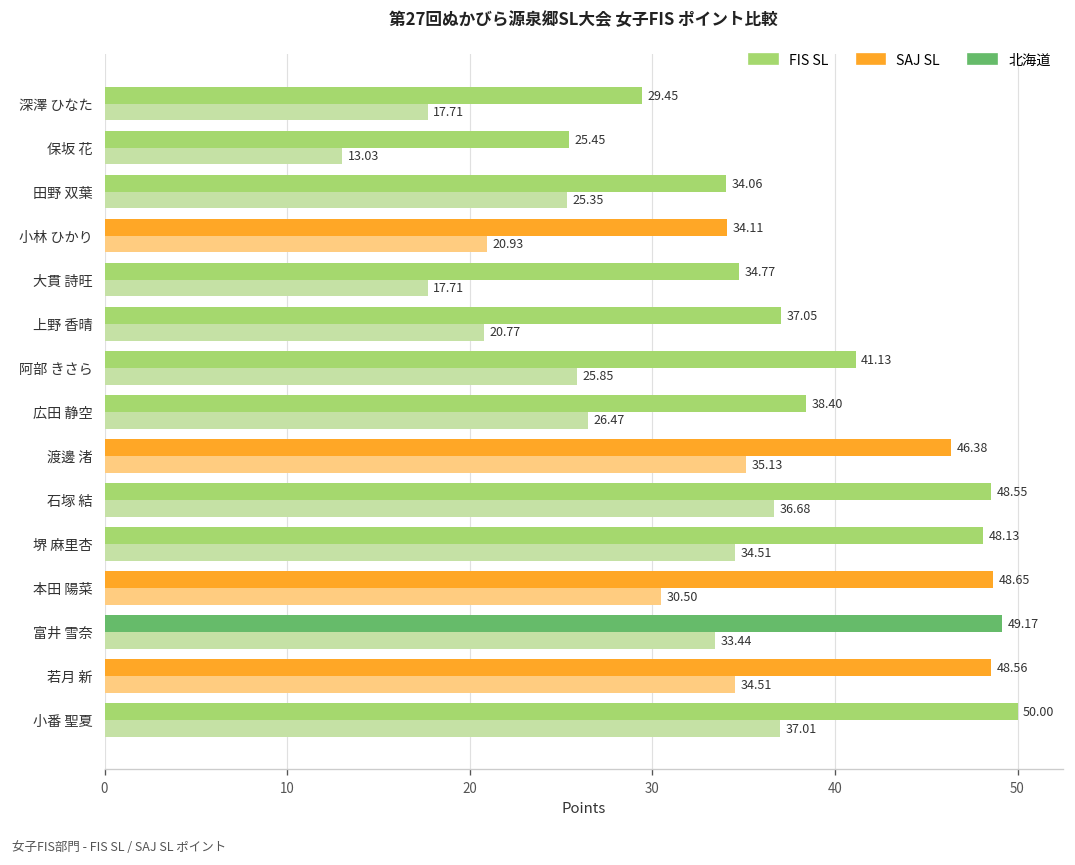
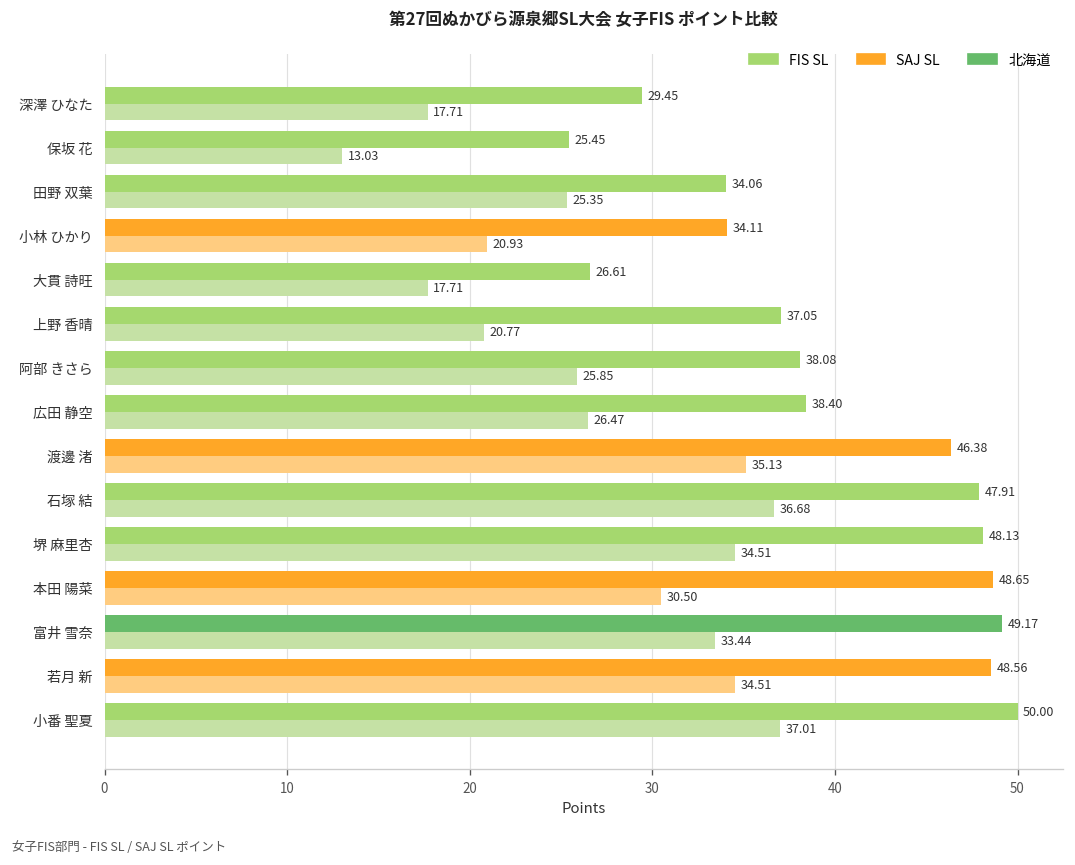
FIS SL, 大貫 詩旺: 34.77 -> 26.61
FIS SL, 阿部 きさら: 41.13 -> 38.08
FIS SL, 石塚 結: 48.55 -> 47.91
